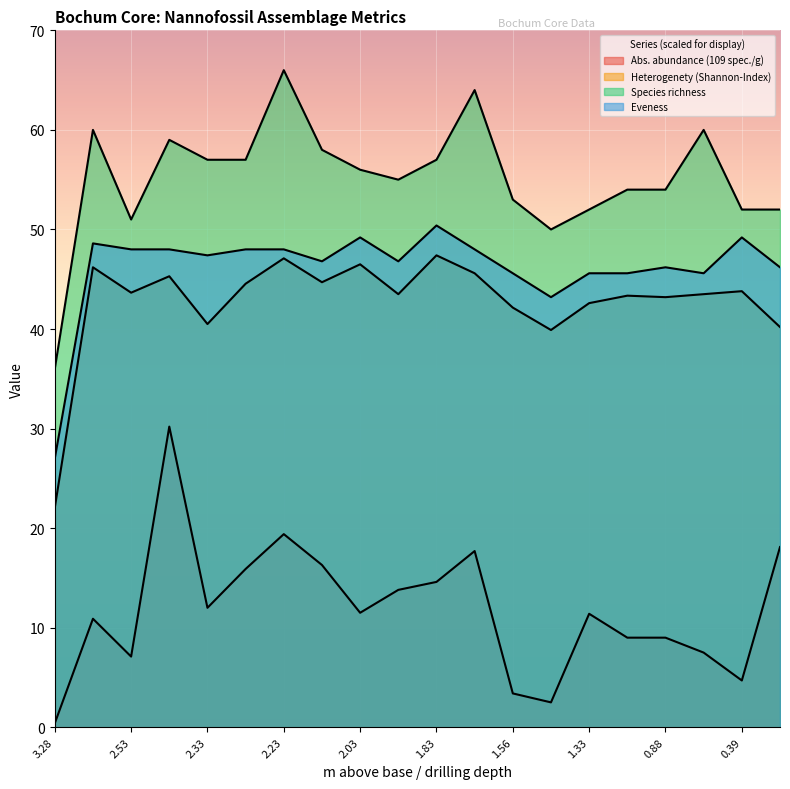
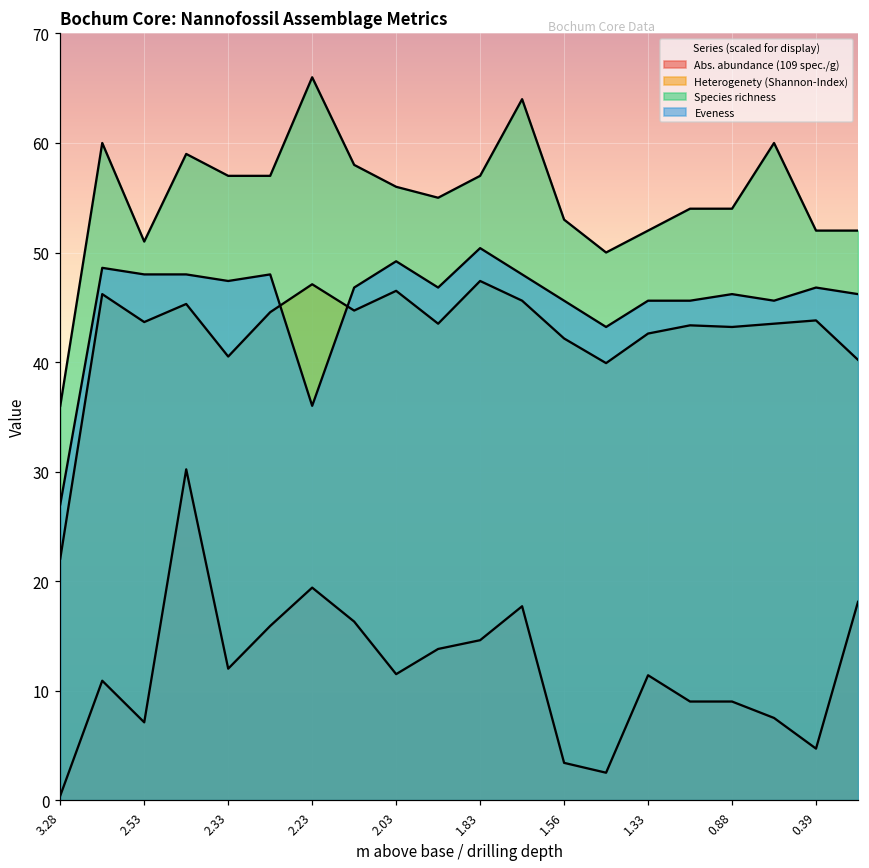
Eveness, 2.23: 48 -> 36
Eveness, 0.39: 49 -> 47
